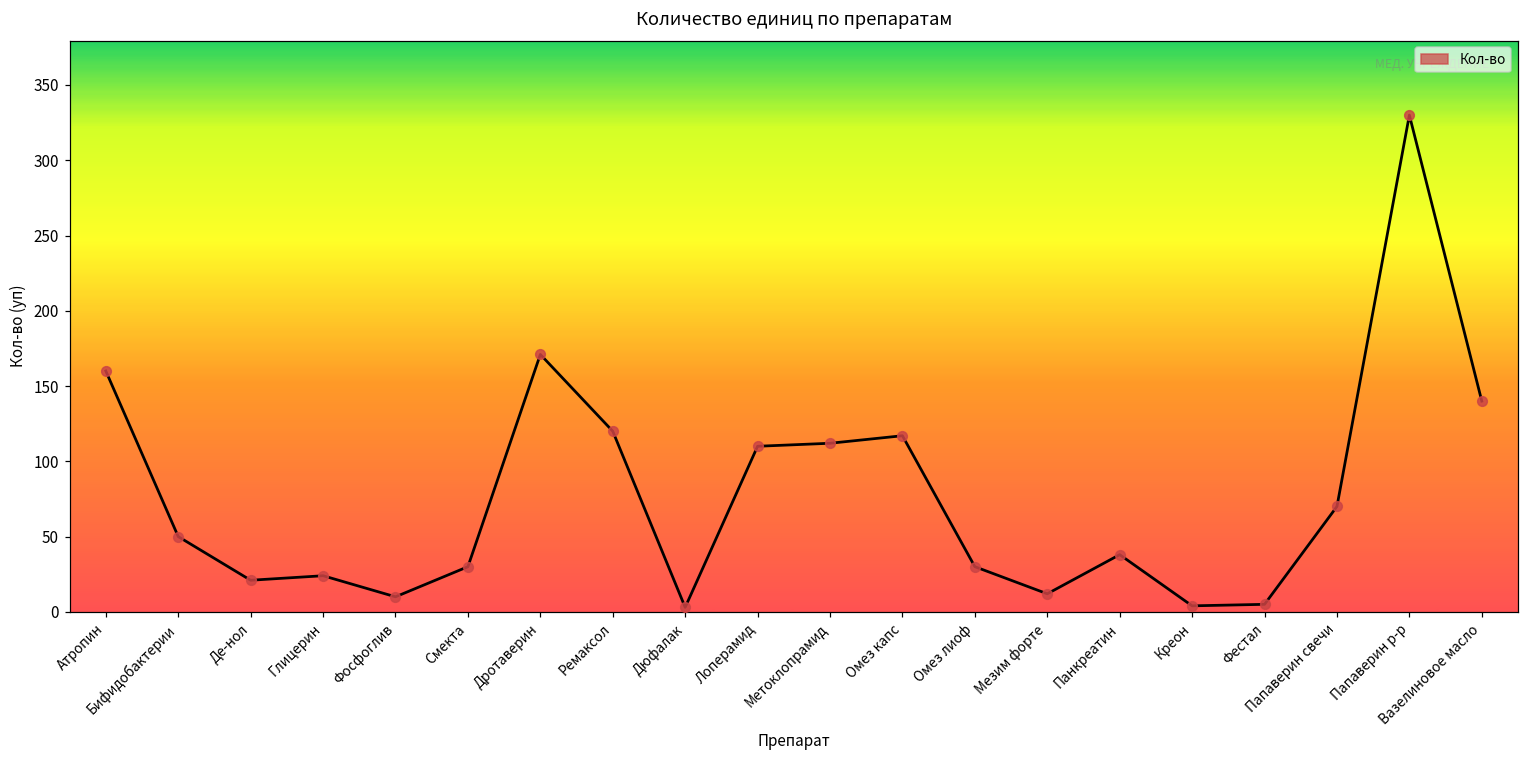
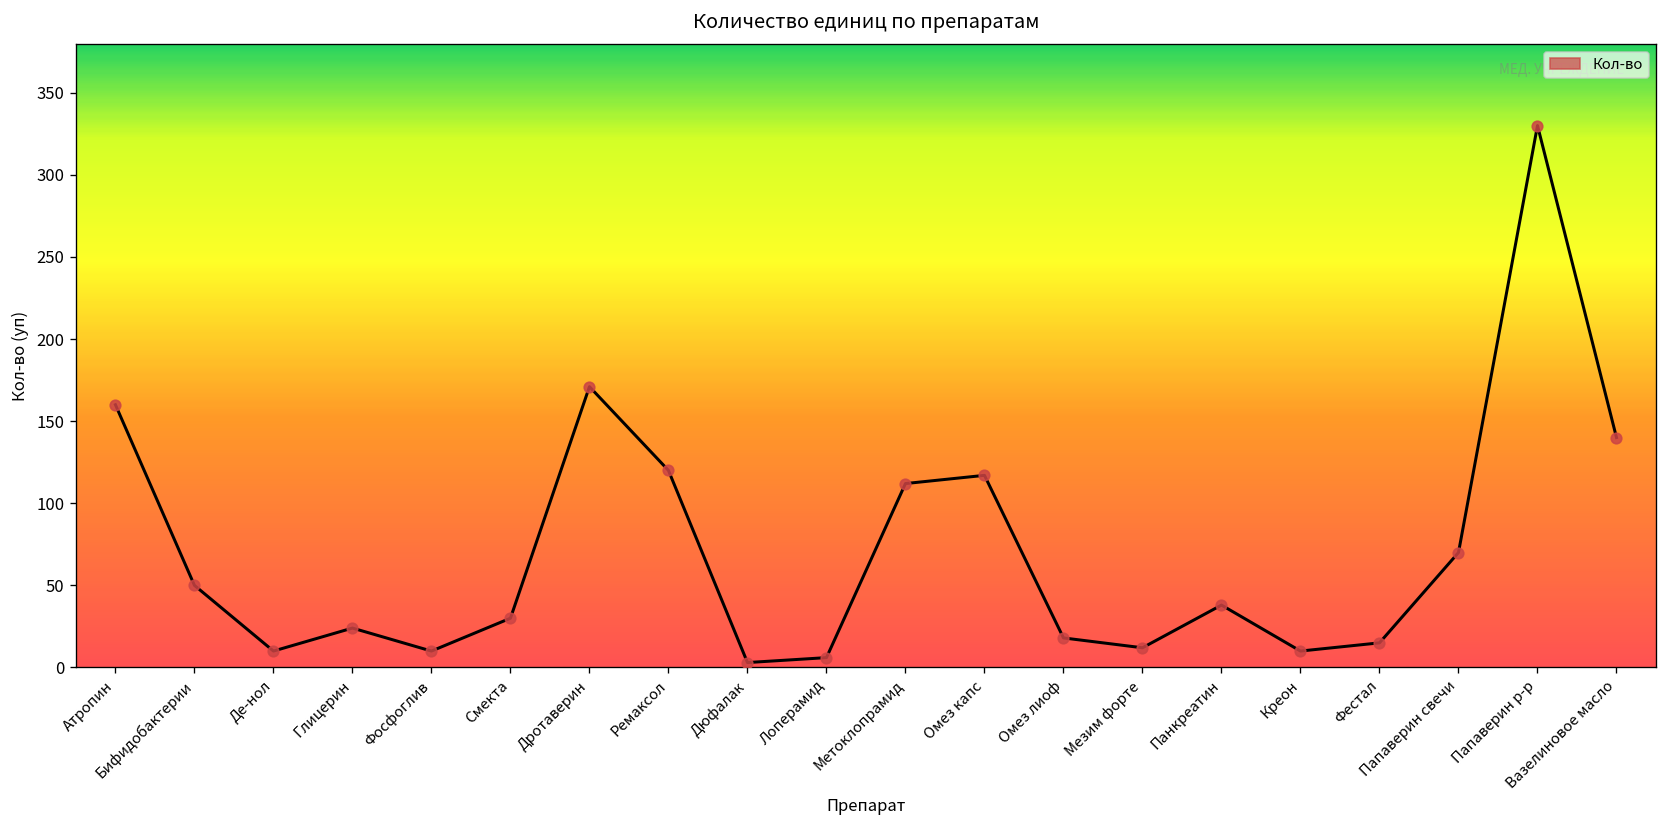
Де-нол: 21 -> 10
Лоперамид: 110 -> 6
Омез лиоф: 30 -> 18
Креон: 4 -> 10
Фестал: 5 -> 15
